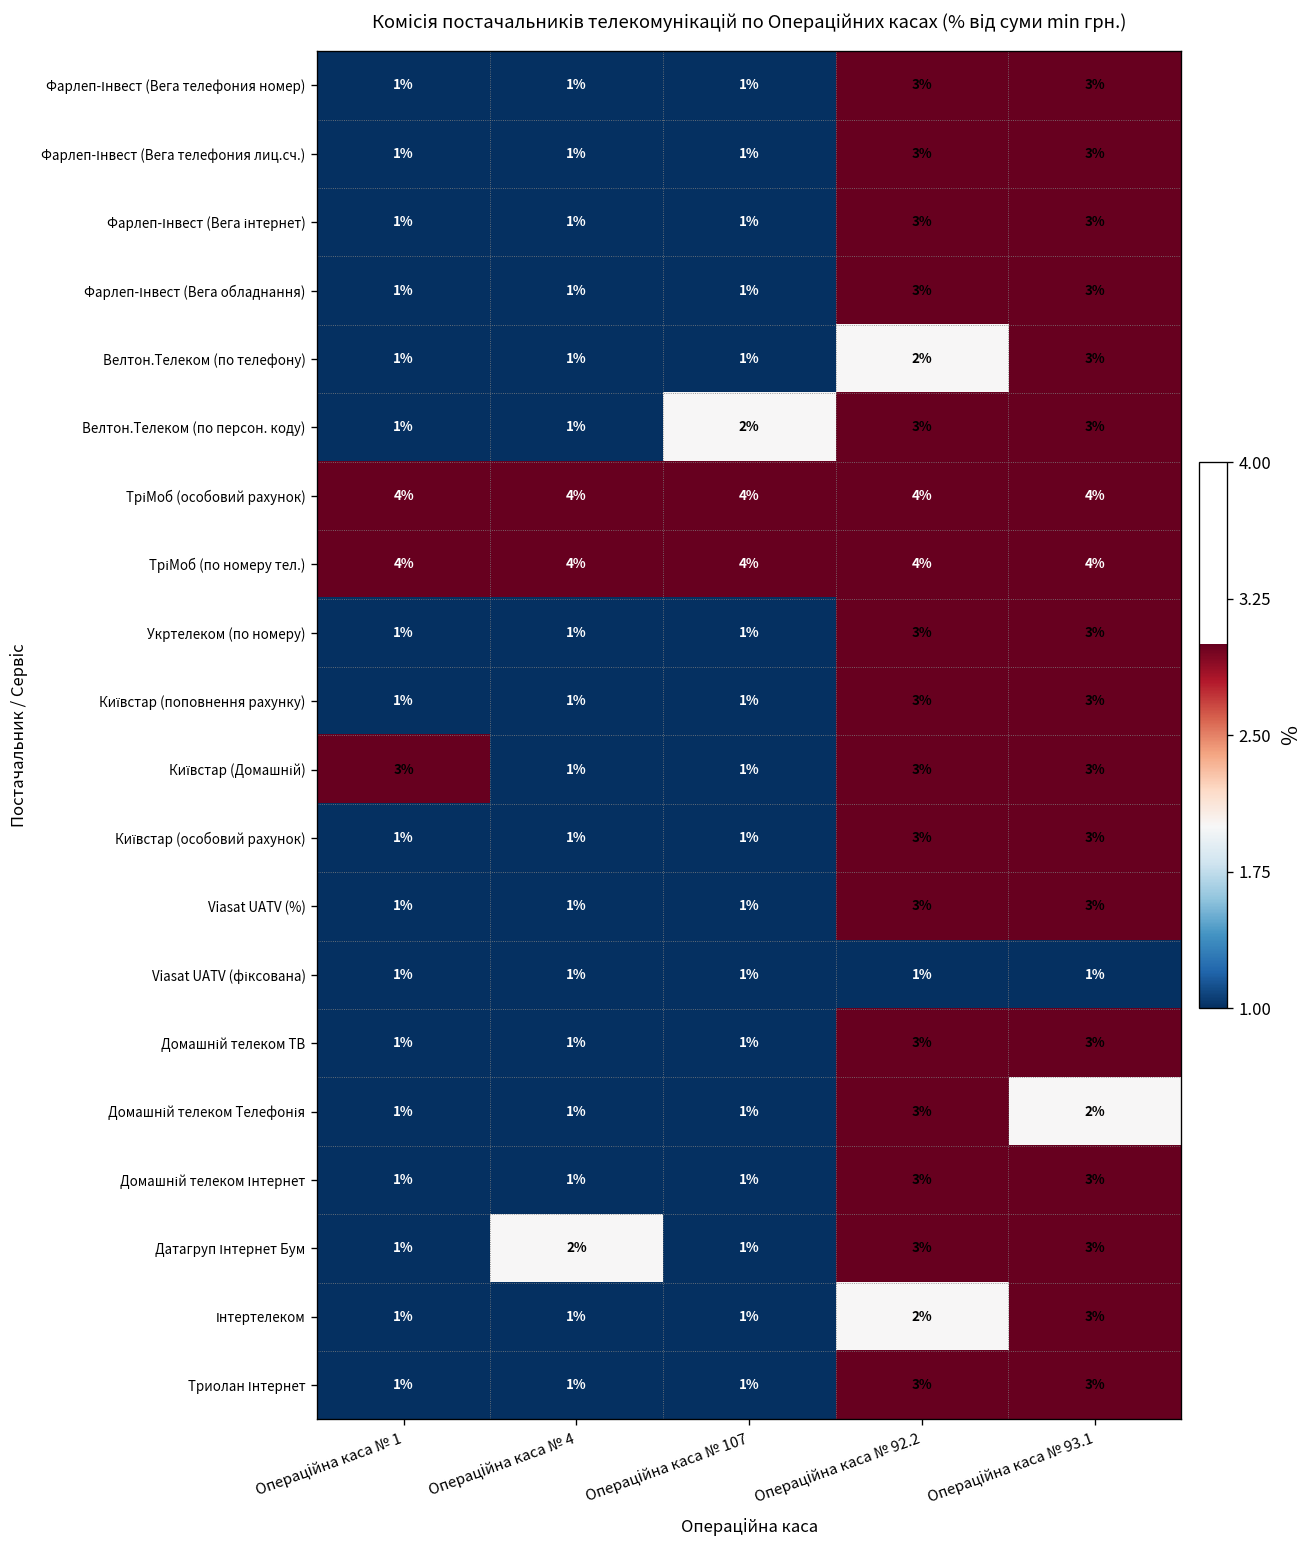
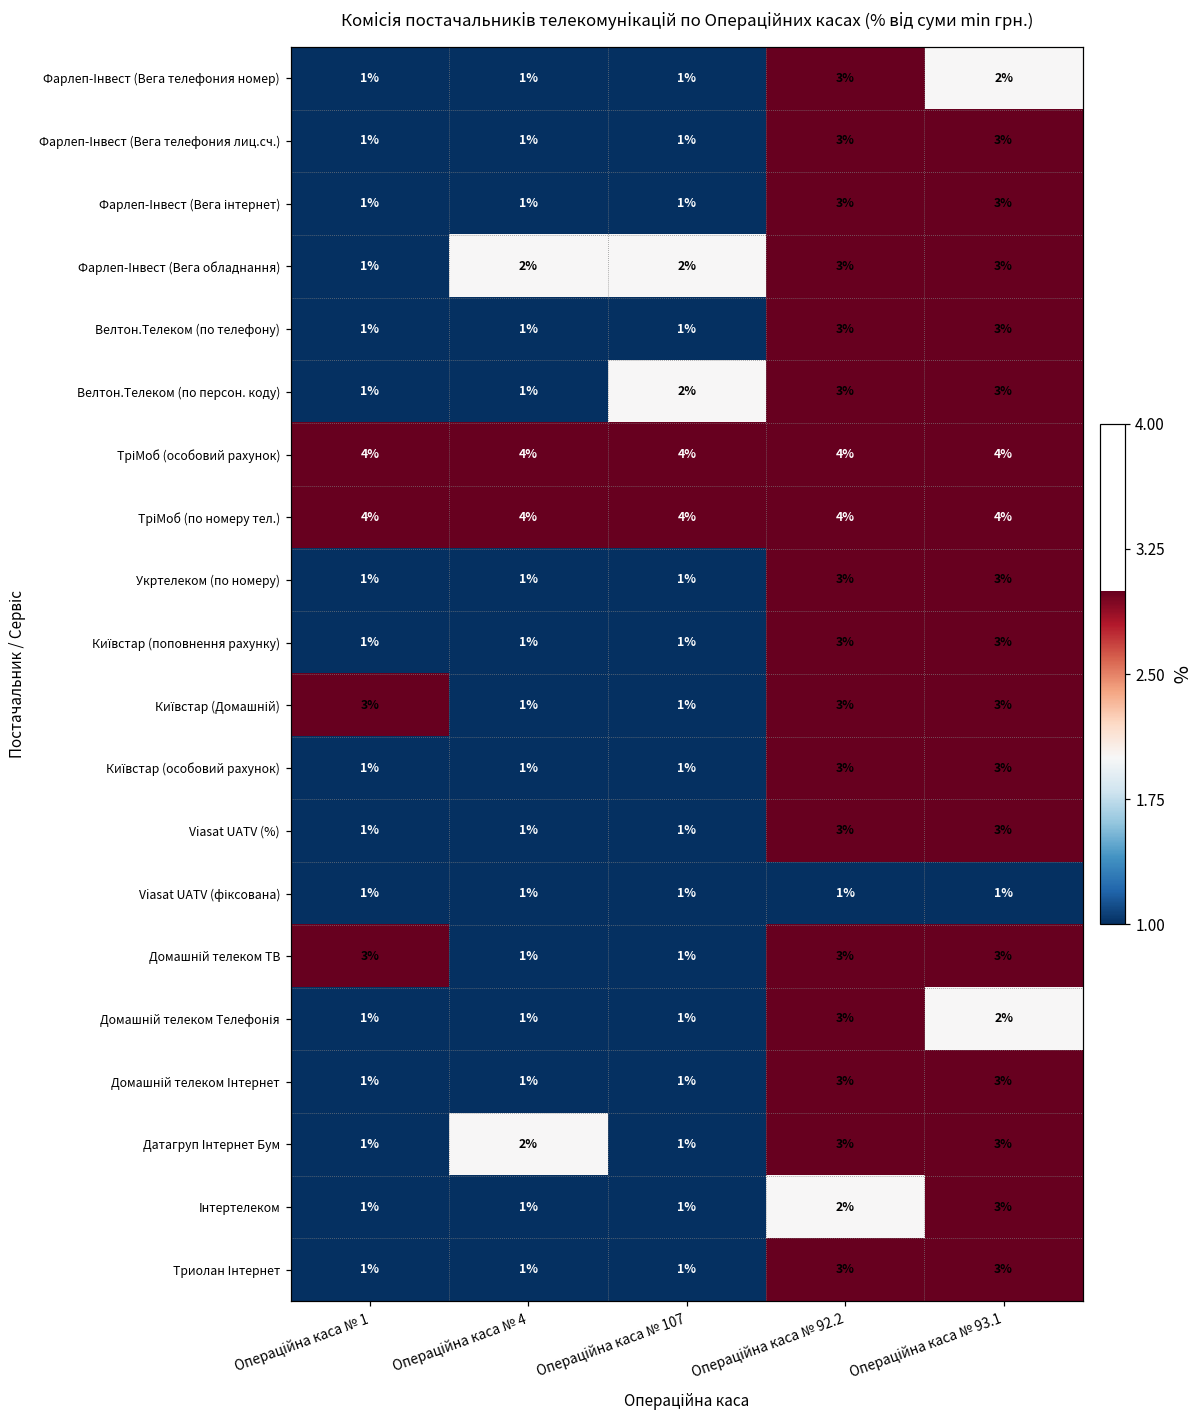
Фарлеп-Інвест (Вега телефония номер), Операційна каса № 93.1: 3% -> 2%
Фарлеп-Інвест (Вега обладнання), Операційна каса № 4: 1% -> 2%
Фарлеп-Інвест (Вега обладнання), Операційна каса № 107: 1% -> 2%
Велтон.Телеком (по телефону), Операційна каса № 92.2: 2% -> 3%
Домашній телеком ТВ, Операційна каса № 1: 1% -> 3%
